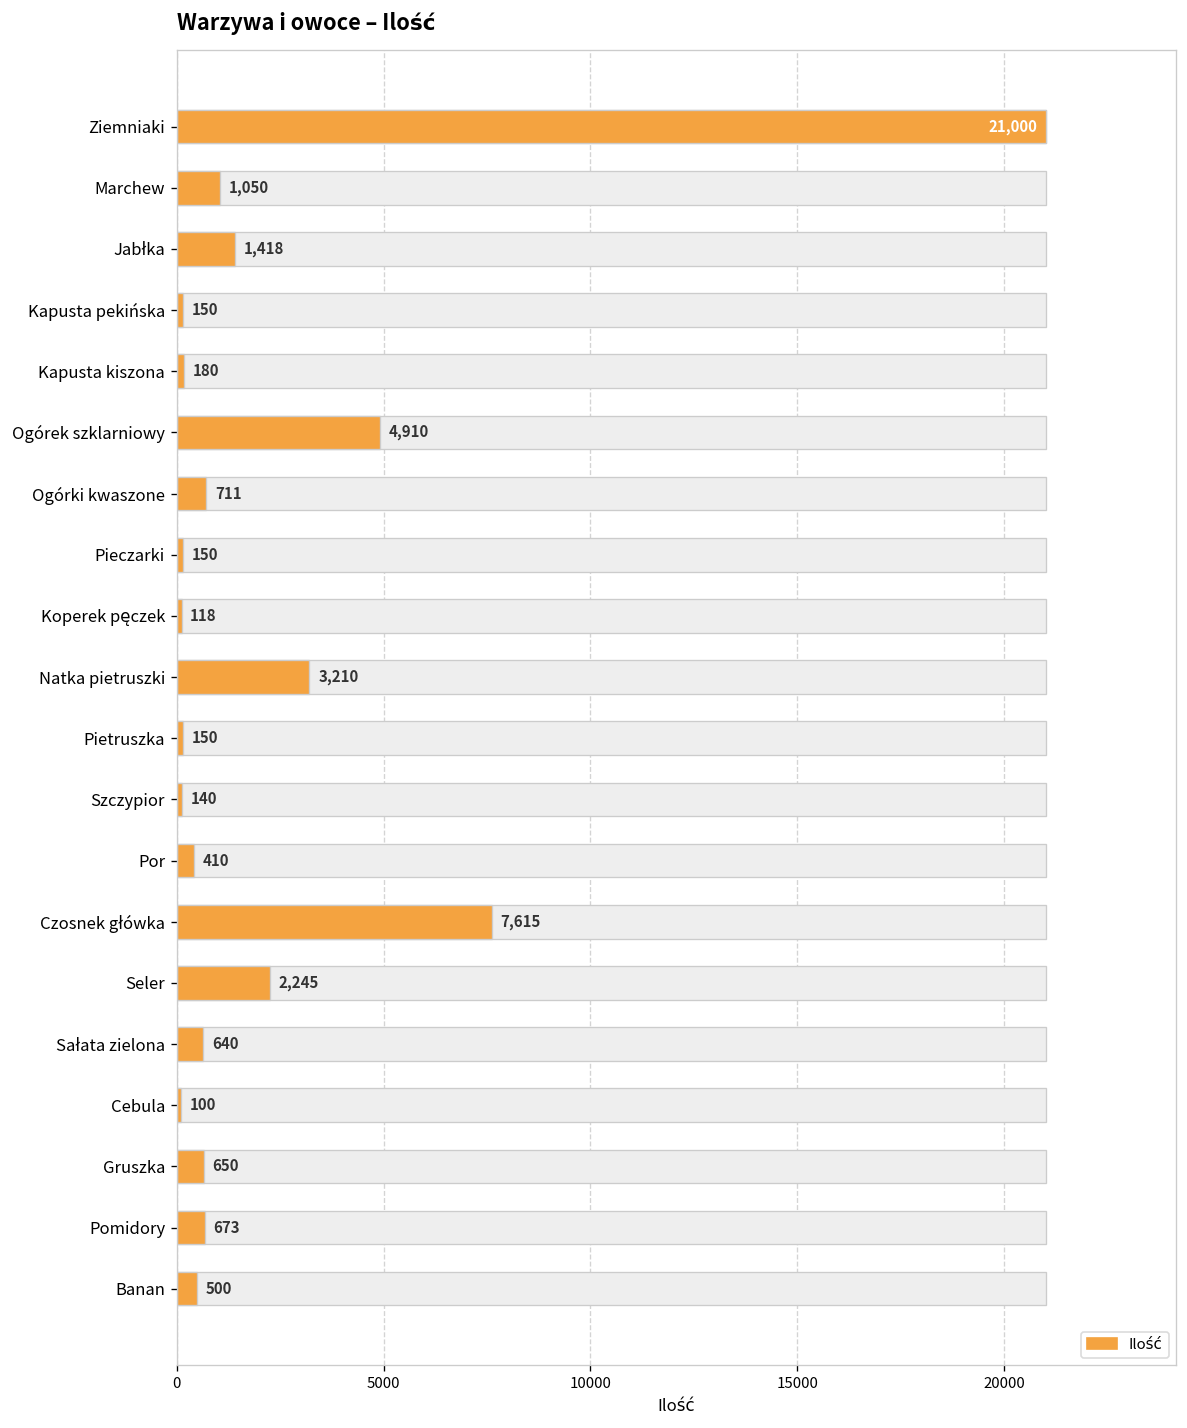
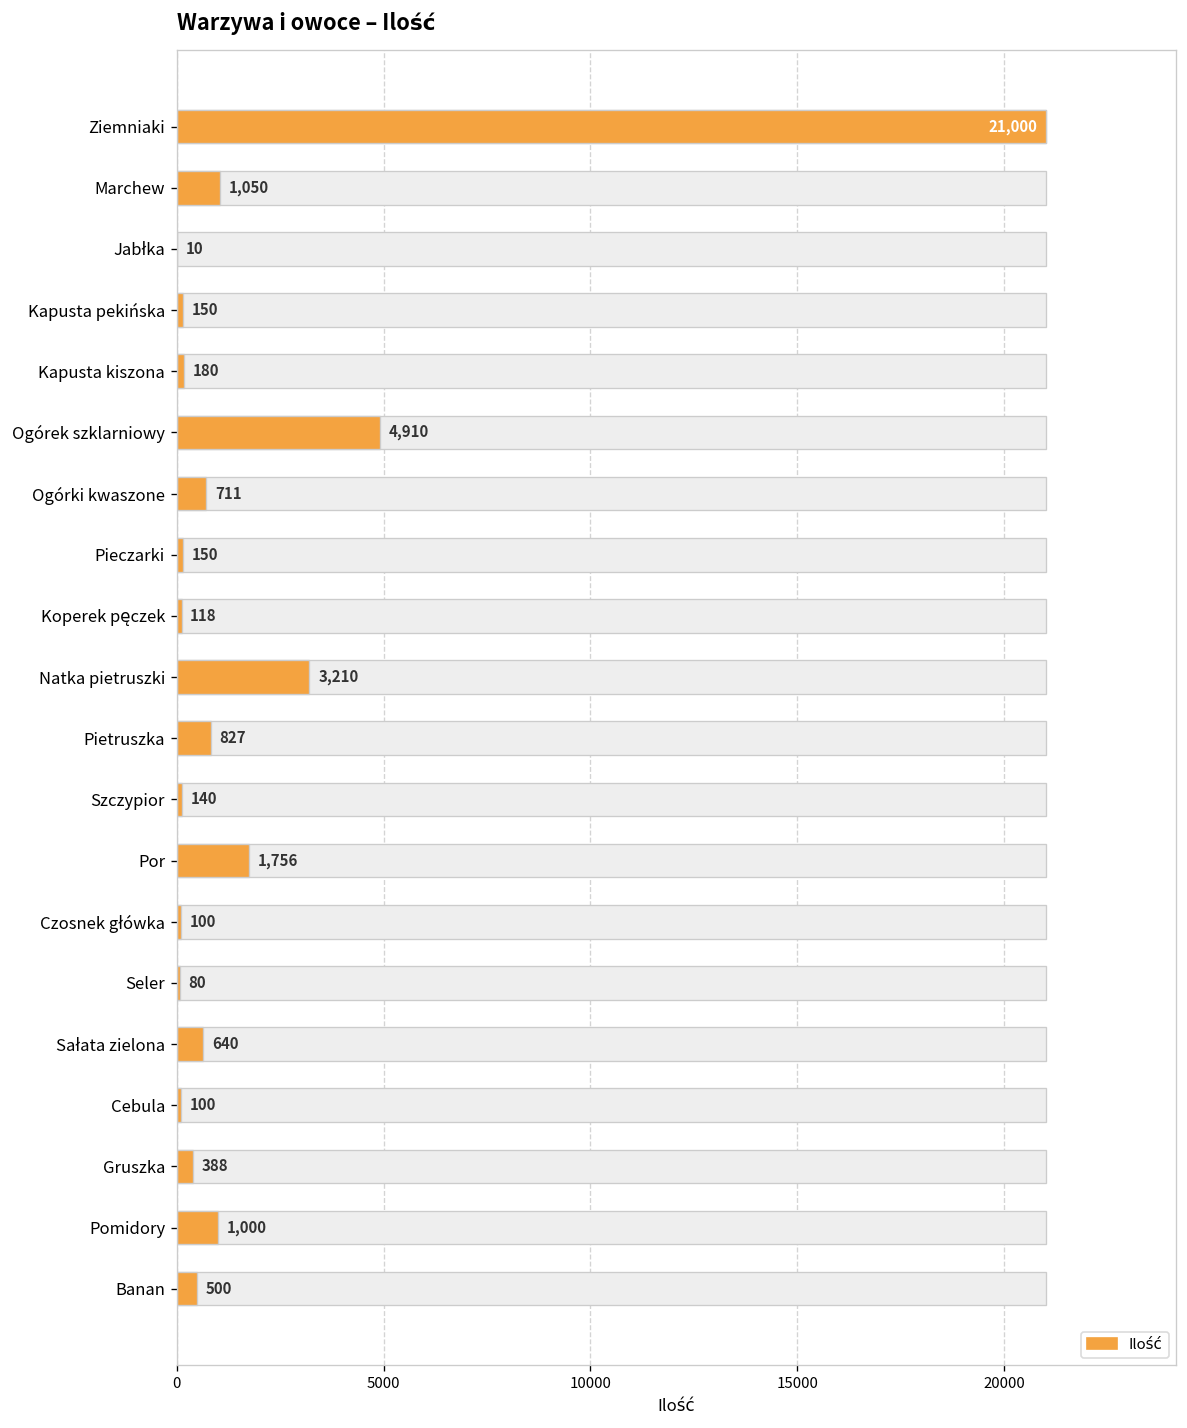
Ilość, Jabłka: 1,418 -> 10
Ilość, Pietruszka: 150 -> 827
Ilość, Por: 410 -> 1,756
Ilość, Czosnek główka: 7,615 -> 100
Ilość, Seler: 2,245 -> 80
Ilość, Gruszka: 650 -> 388
Ilość, Pomidory: 673 -> 1,000
